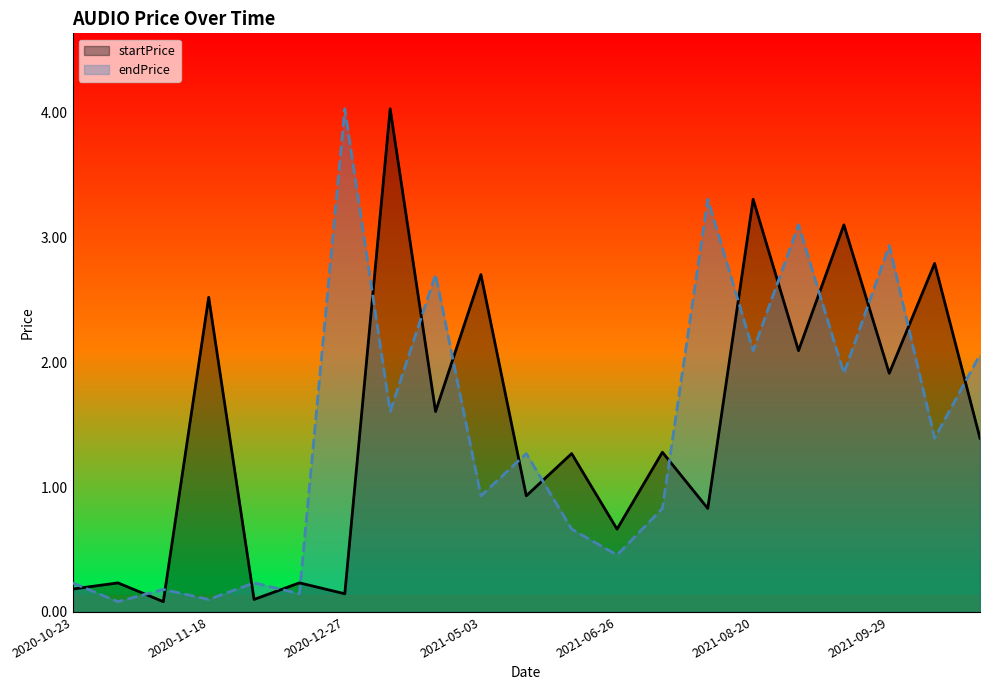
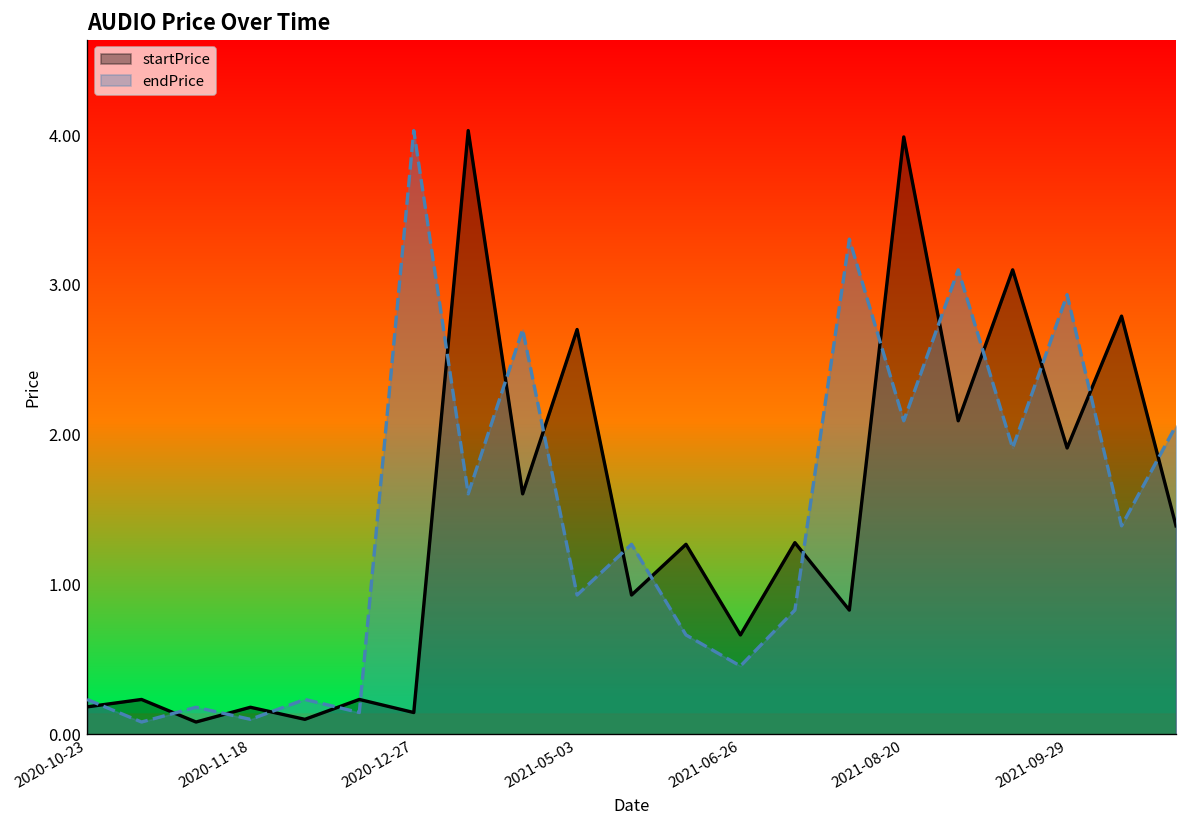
startPrice, 2020-11-18: 2.52 -> 0.18
startPrice, 2021-08-20: 3.31 -> 3.99
